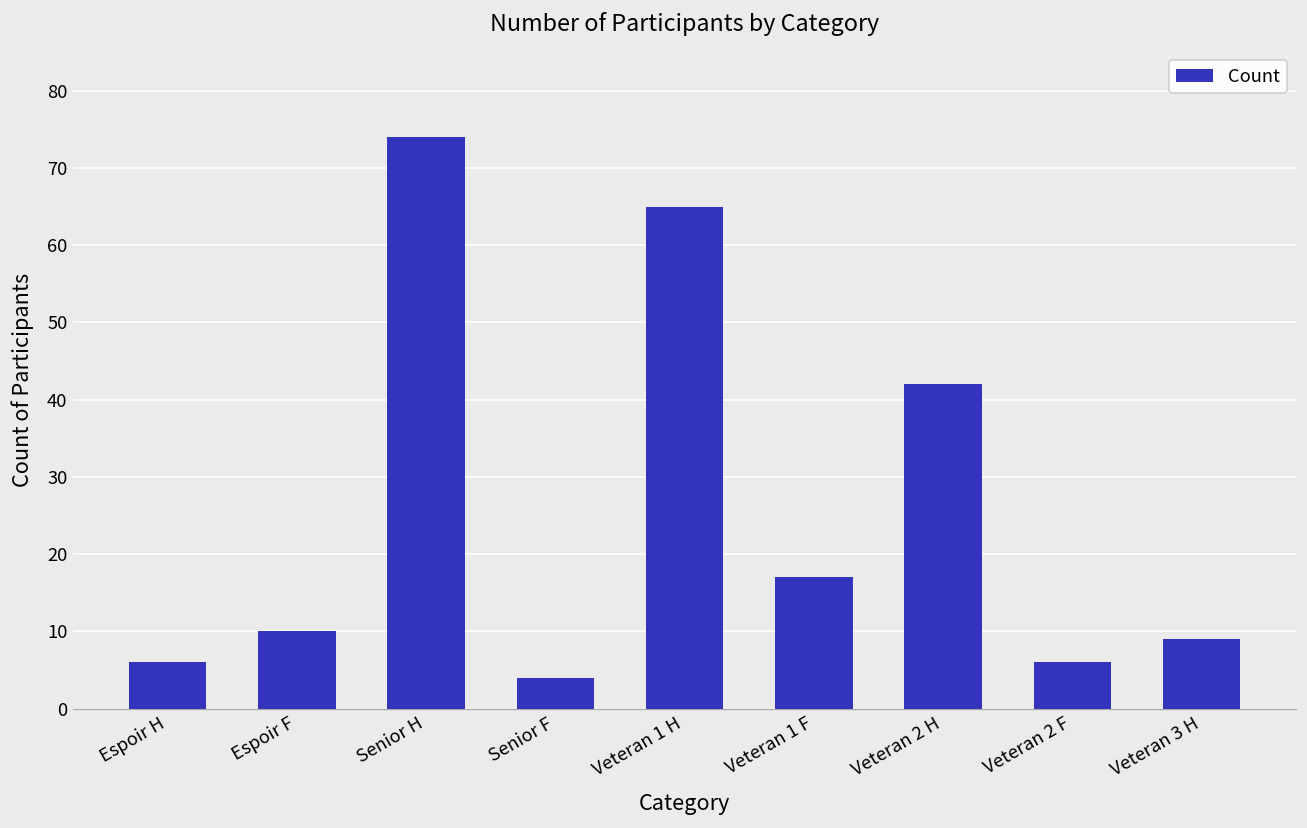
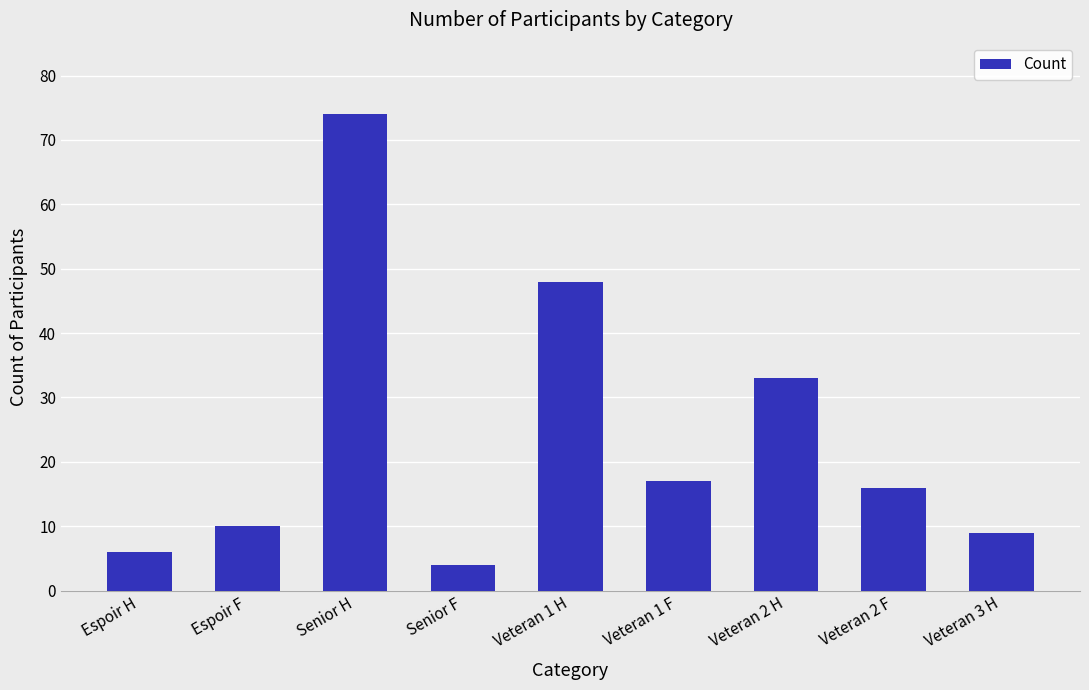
Veteran 1 H: 65 -> 48
Veteran 2 H: 42 -> 33
Veteran 2 F: 6 -> 16
